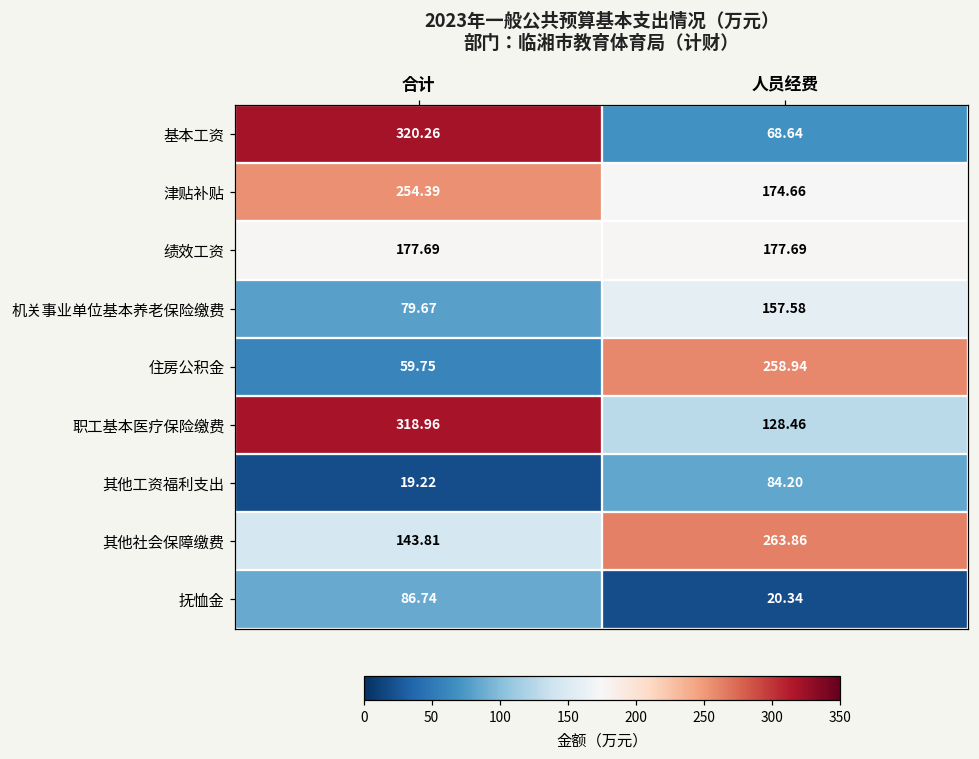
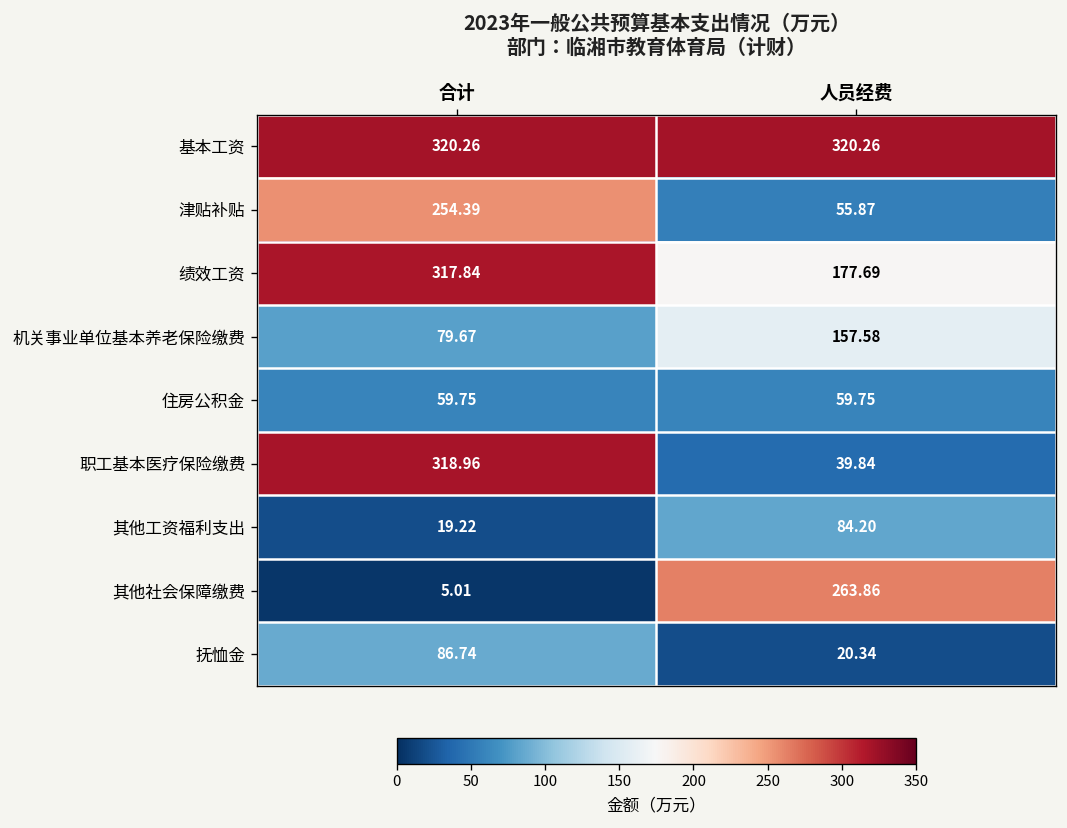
基本工资, 人员经费: 68.64 -> 320.26
津贴补贴, 人员经费: 174.66 -> 55.87
绩效工资, 合计: 177.69 -> 317.84
住房公积金, 人员经费: 258.94 -> 59.75
职工基本医疗保险缴费, 人员经费: 128.46 -> 39.84
其他社会保障缴费, 合计: 143.81 -> 5.01
